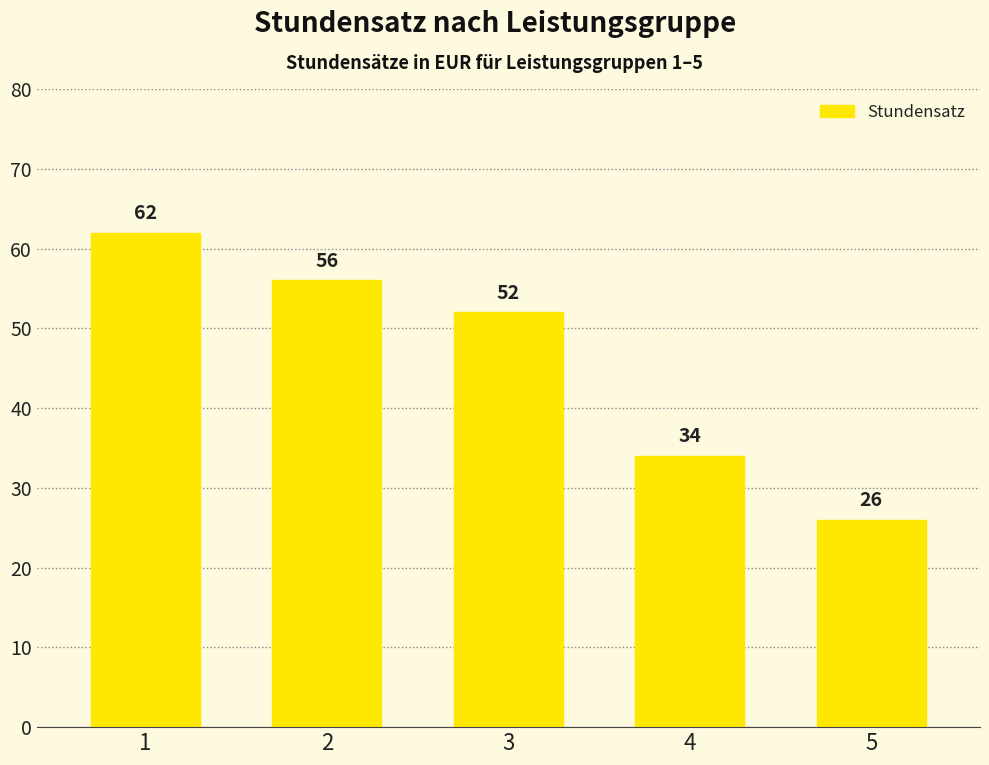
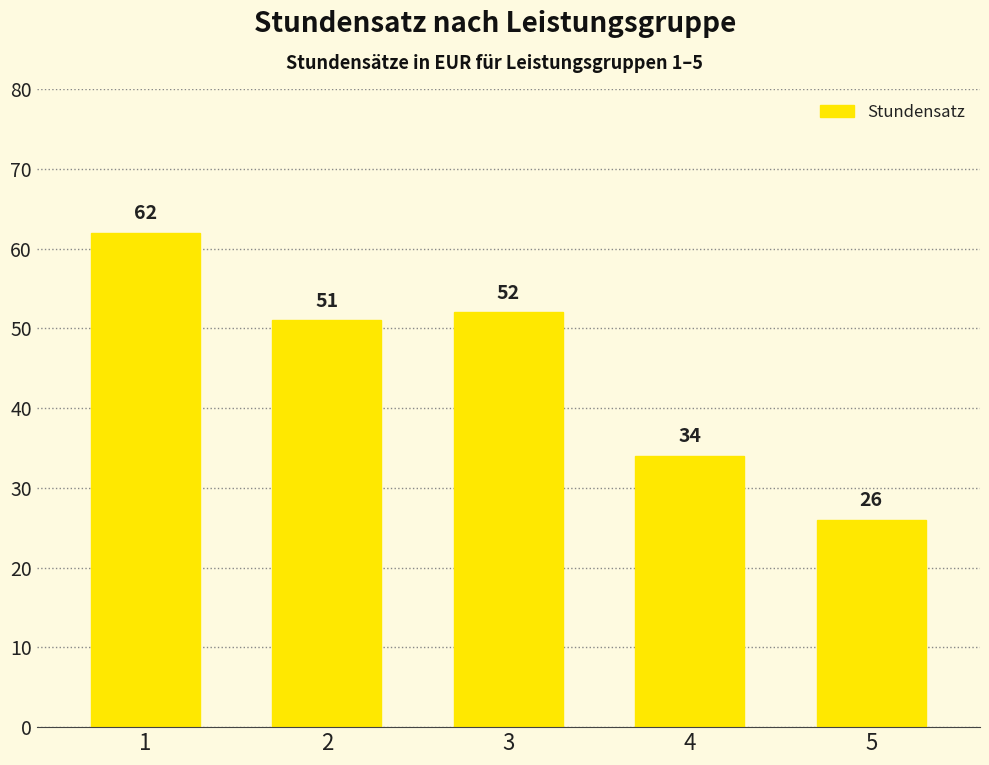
2: 56 -> 51
